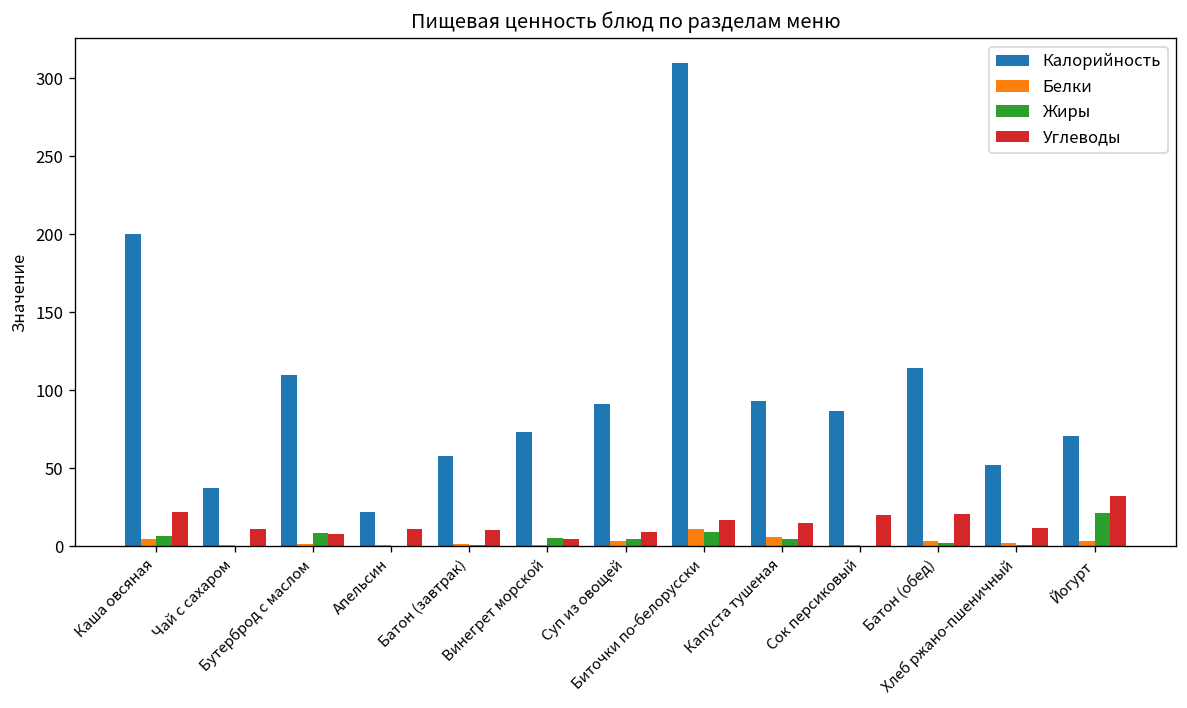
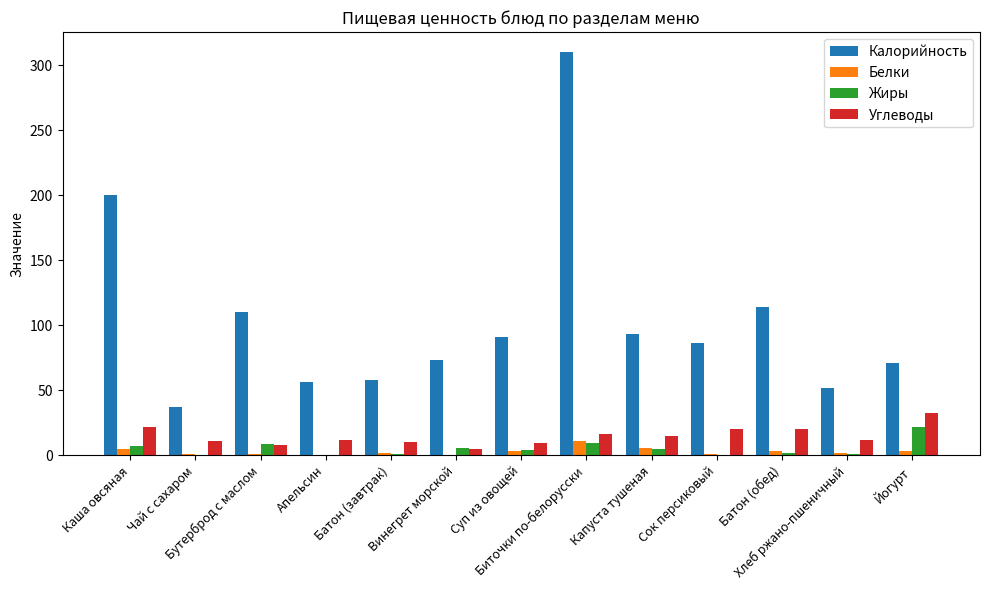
Калорийность, Апельсин: 22 -> 56
